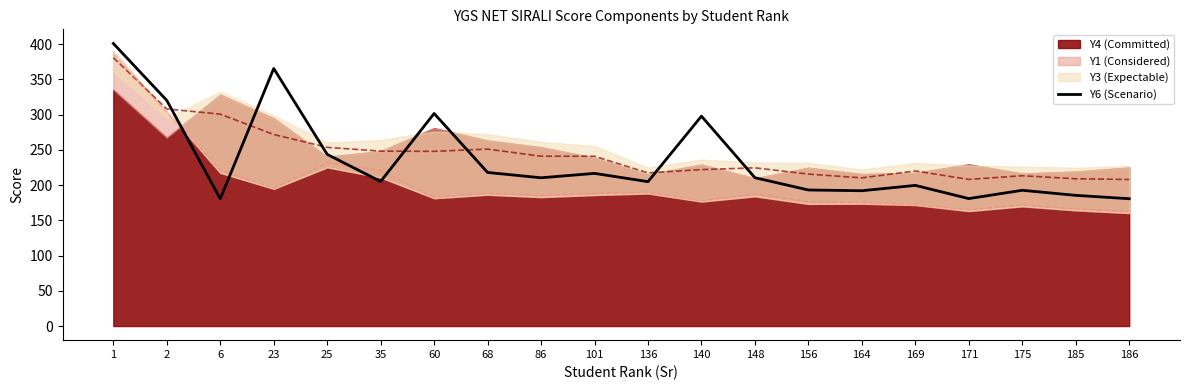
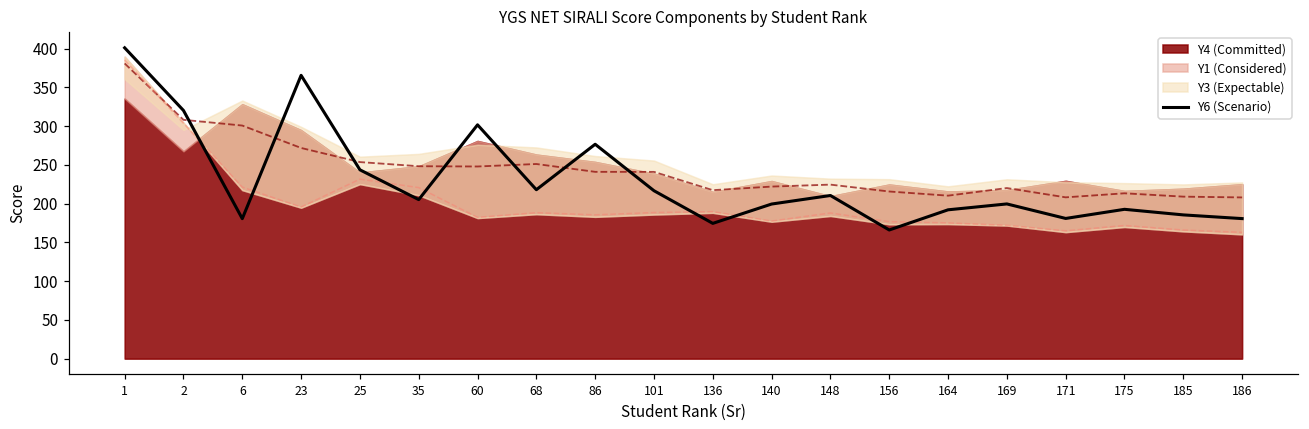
Y6 (Scenario), 86: 210 -> 280
Y6 (Scenario), 136: 200 -> 170
Y6 (Scenario), 140: 300 -> 200
Y6 (Scenario), 156: 190 -> 170
